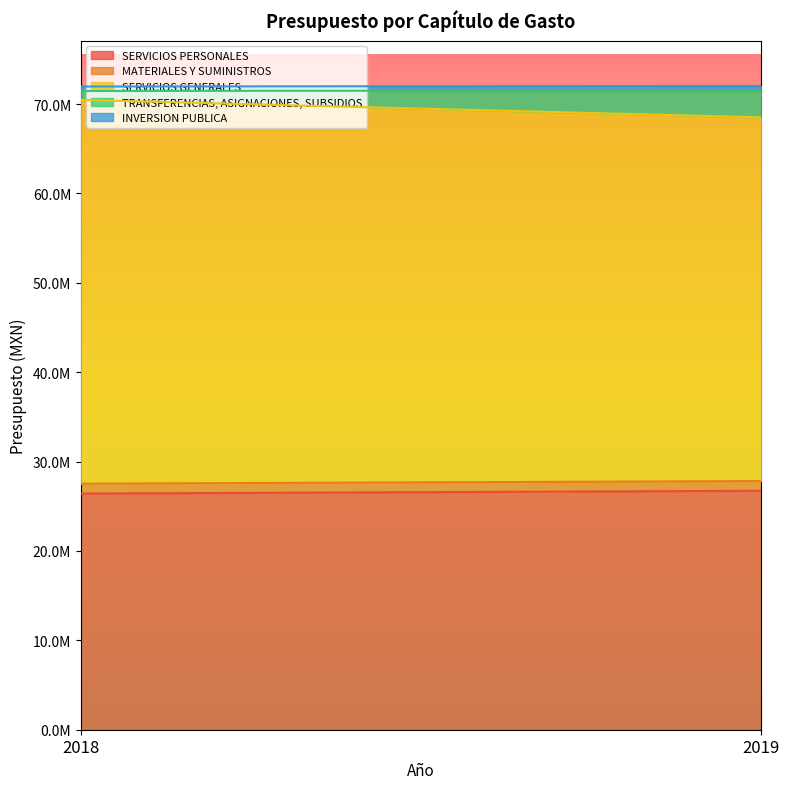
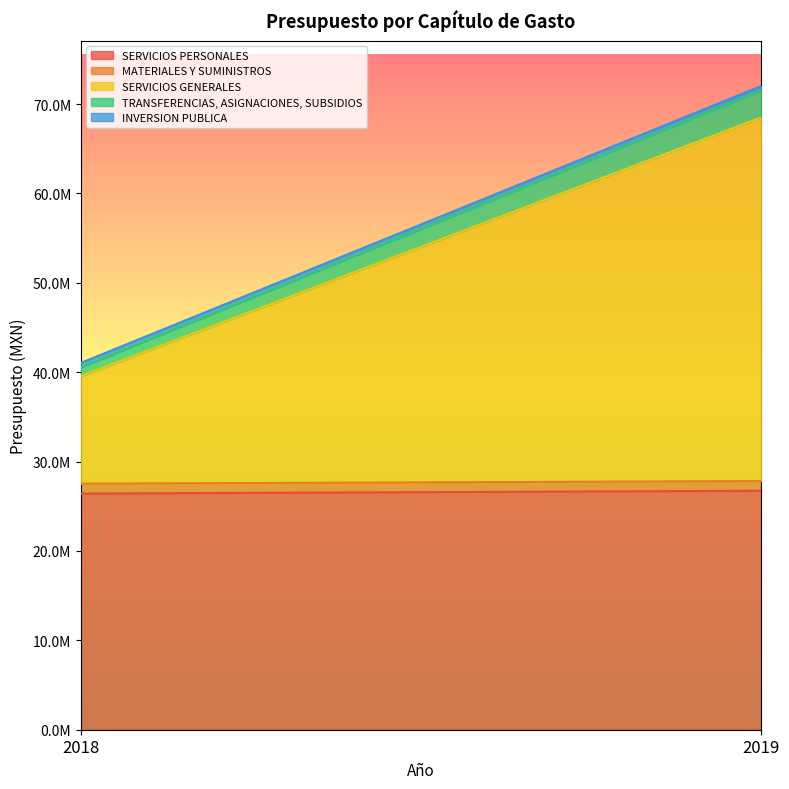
SERVICIOS GENERALES, 2018: 43000000 -> 12000000
